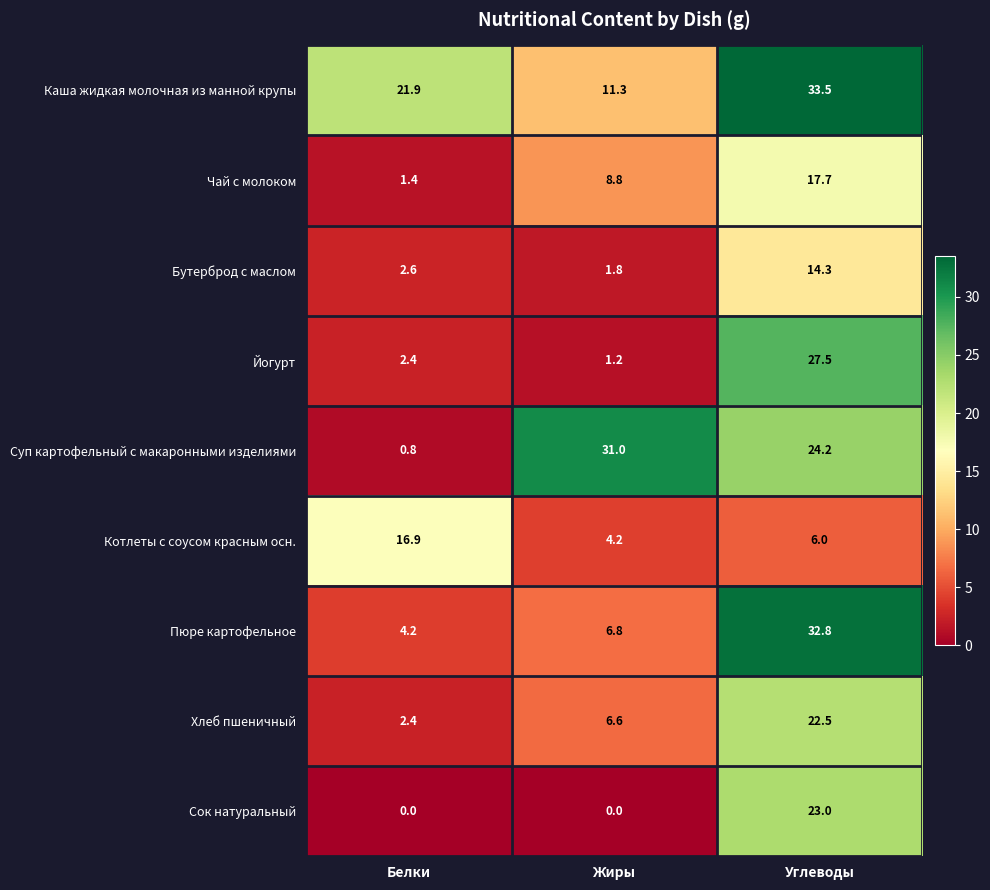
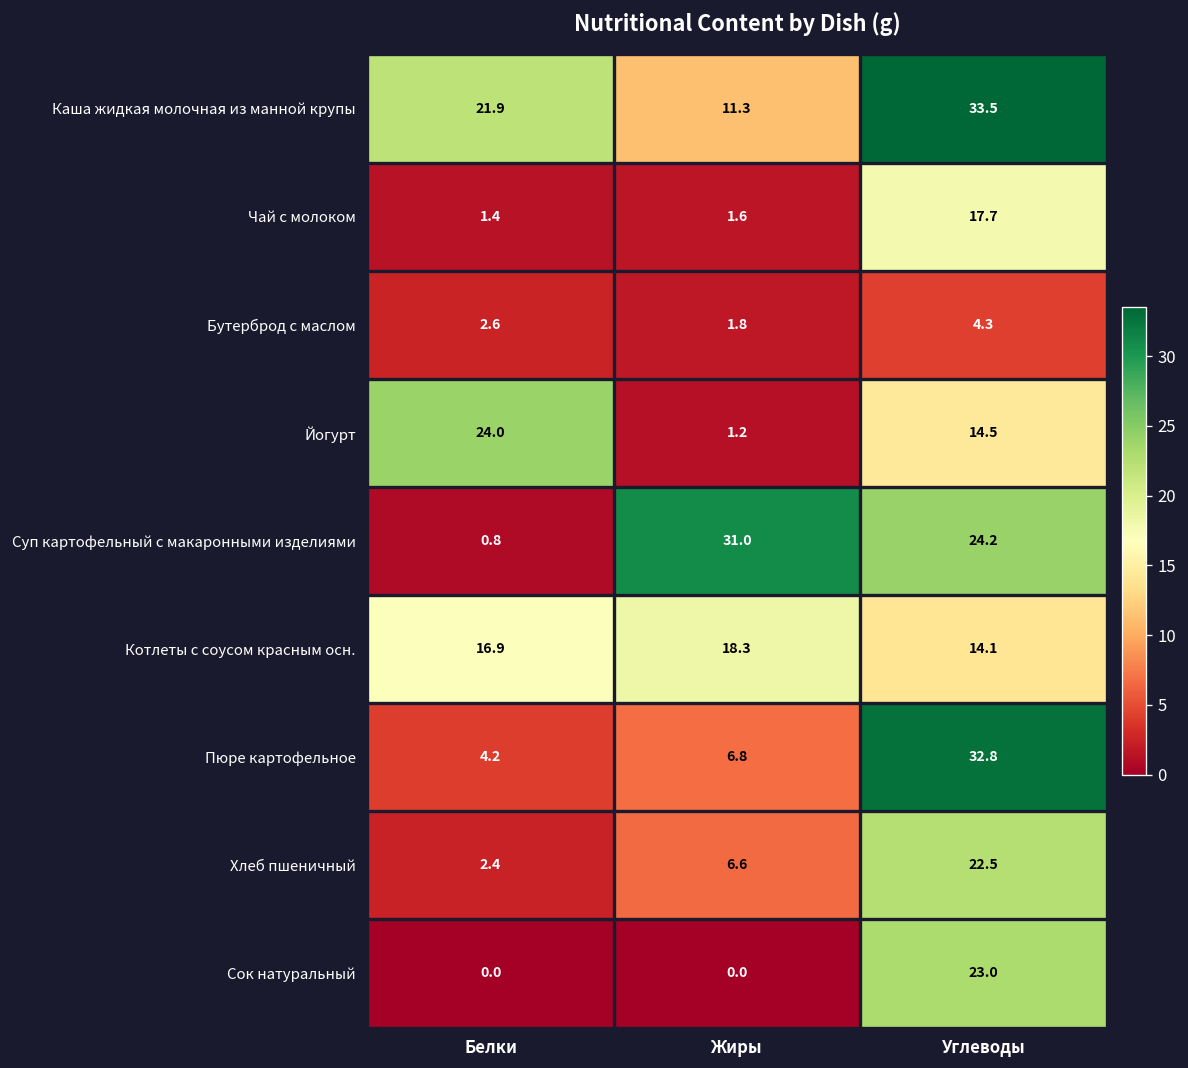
Чай с молоком, Жиры: 8.8 -> 1.6
Бутерброд с маслом, Углеводы: 14.3 -> 4.3
Йогурт, Белки: 2.4 -> 24.0
Йогурт, Углеводы: 27.5 -> 14.5
Котлеты с соусом красным осн., Жиры: 4.2 -> 18.3
Котлеты с соусом красным осн., Углеводы: 6.0 -> 14.1
